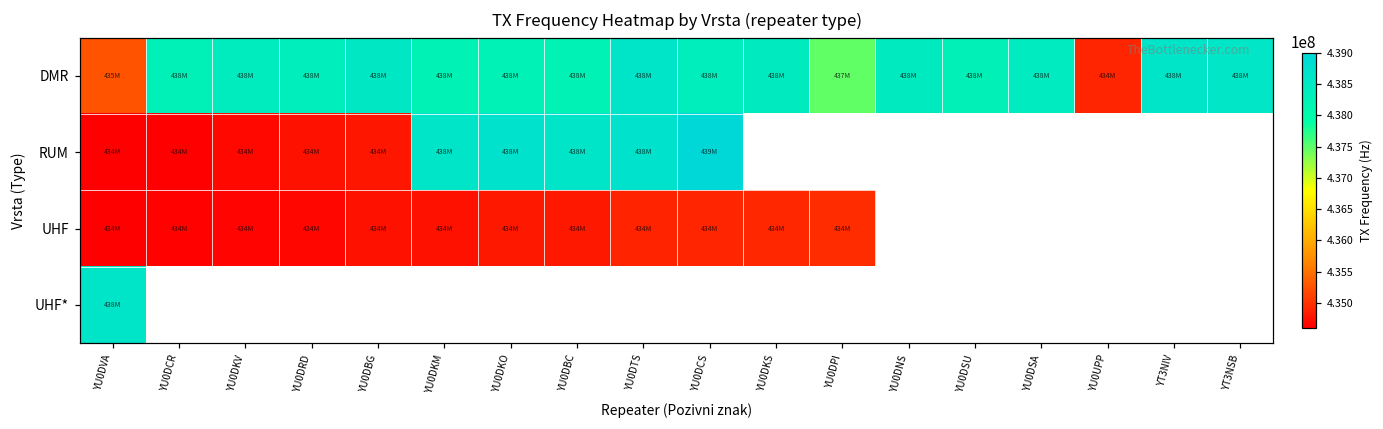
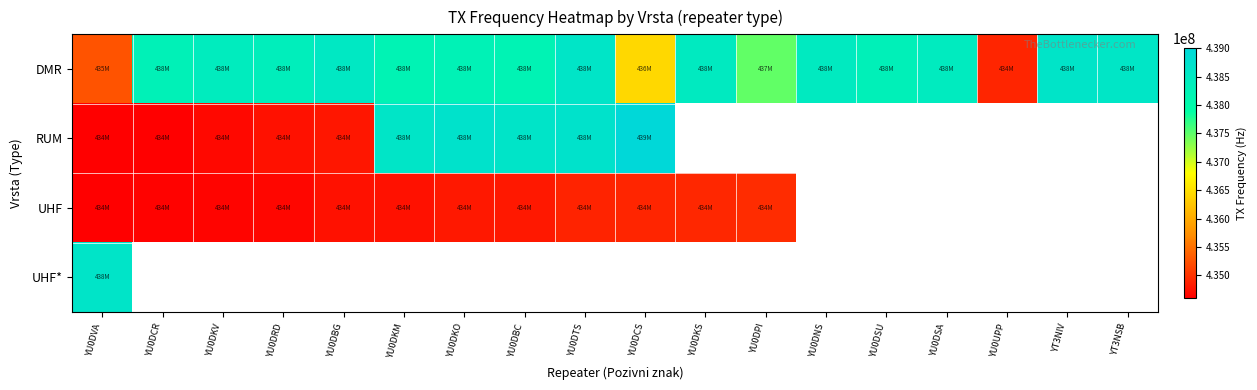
DMR, YU0DCS: 438M -> 436M
